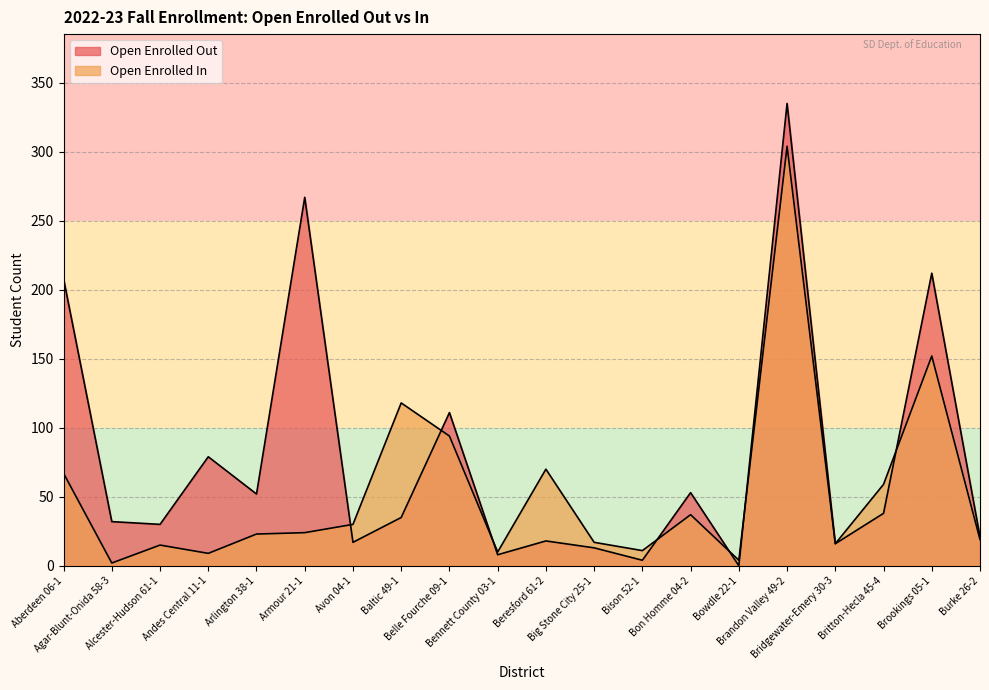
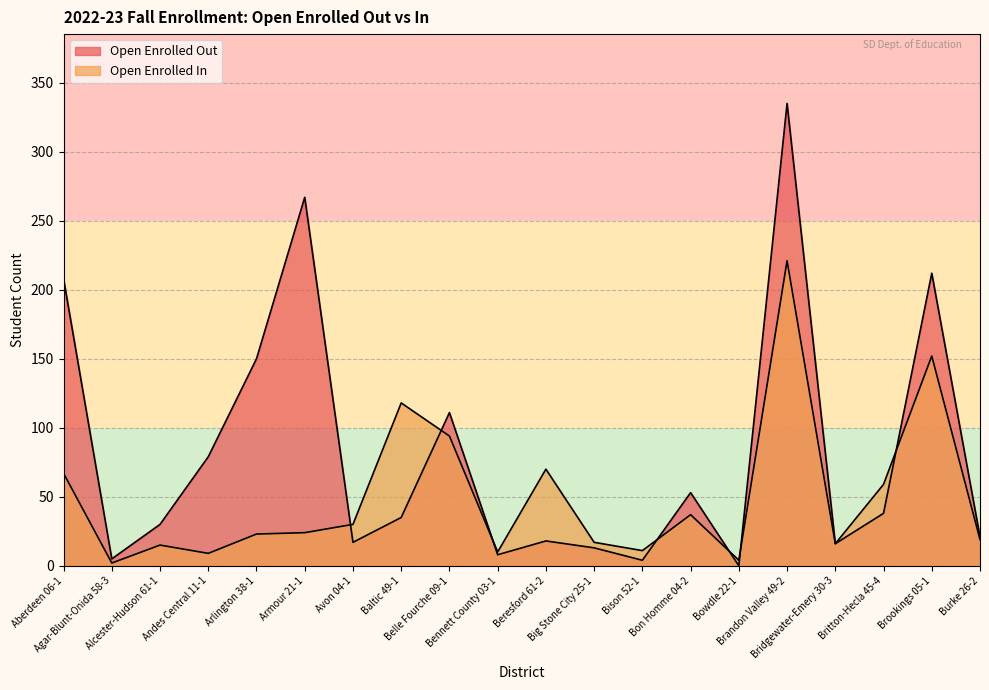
Open Enrolled Out, Agar-Blunt-Onida 58-3: 32 -> 5
Open Enrolled Out, Arlington 38-1: 52 -> 150
Open Enrolled In, Brandon Valley 49-2: 304 -> 221
